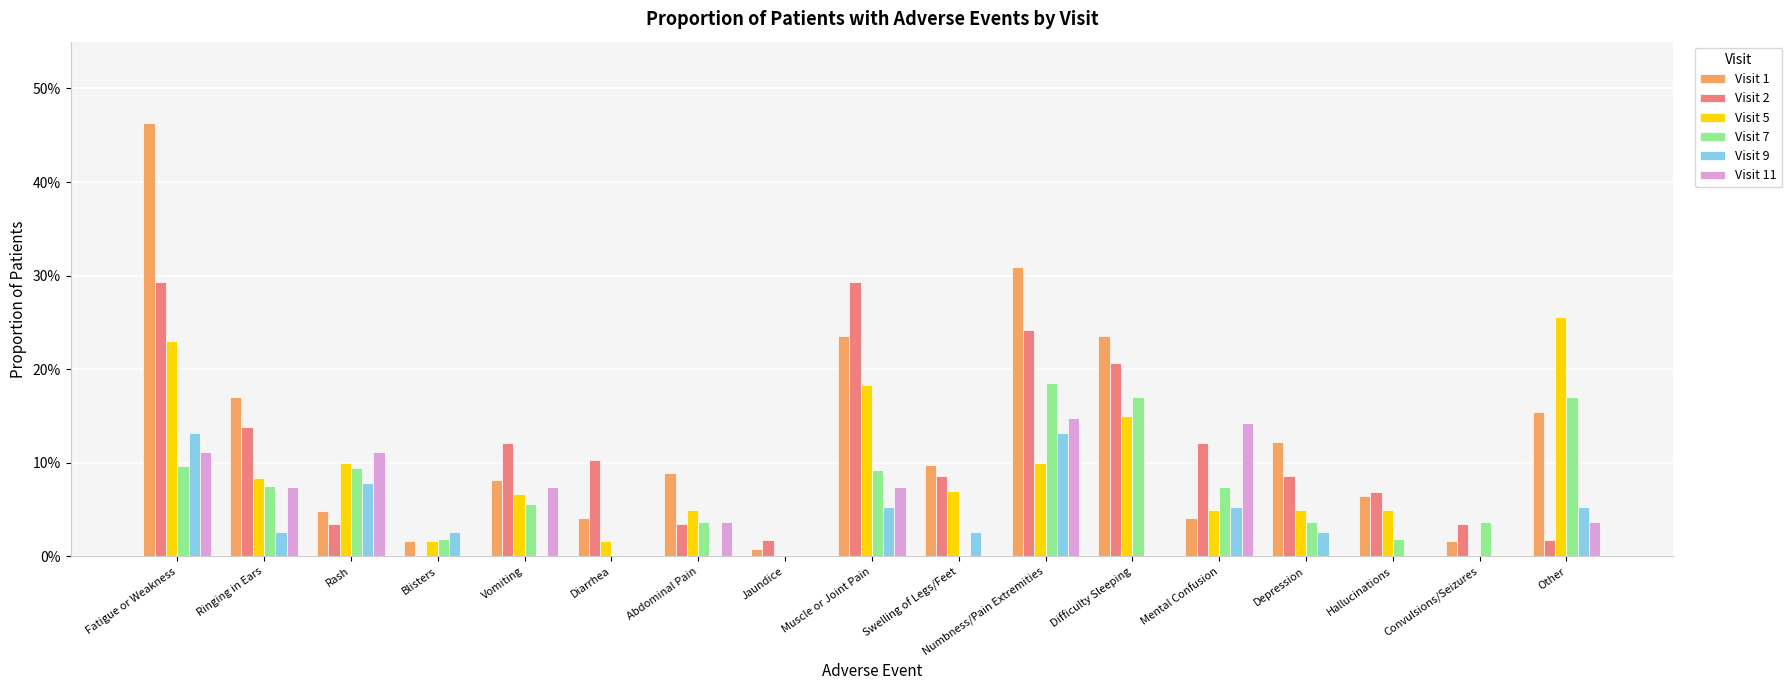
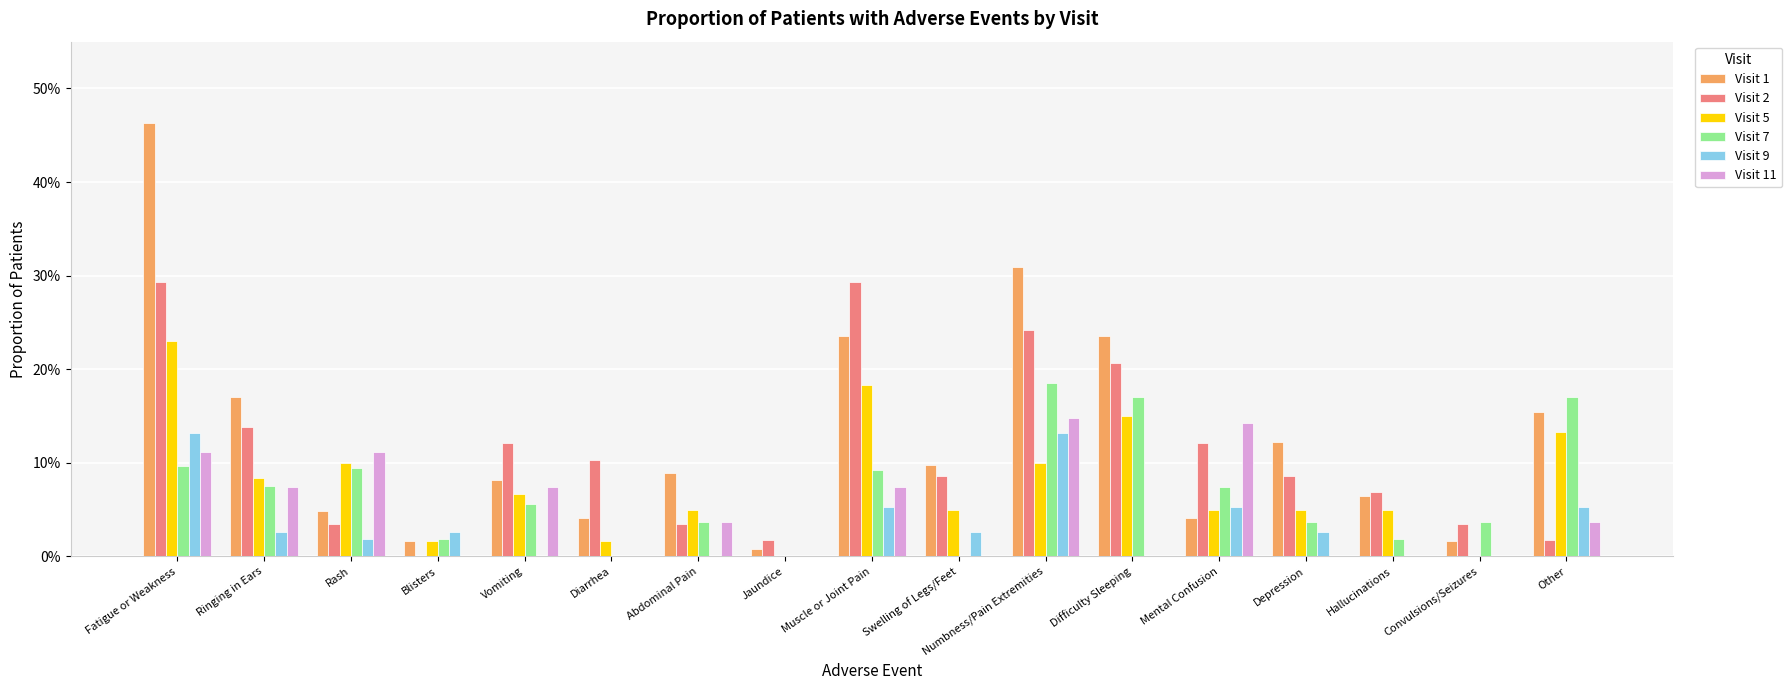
Visit 9, Rash: 8% -> 2%
Visit 5, Swelling of Legs/Feet: 7% -> 5%
Visit 5, Other: 26% -> 13%
